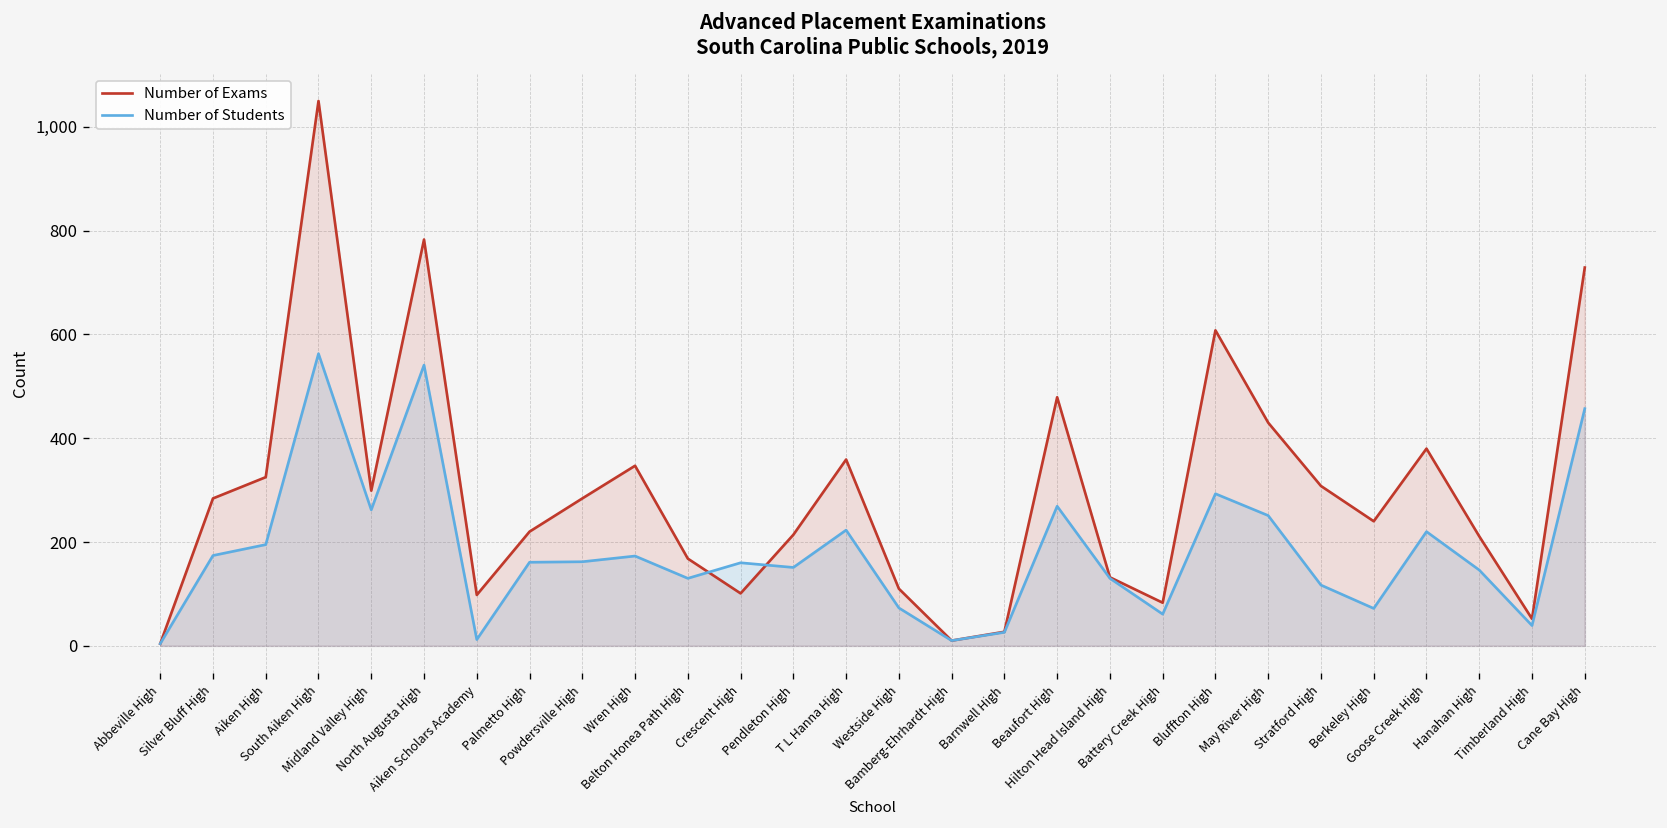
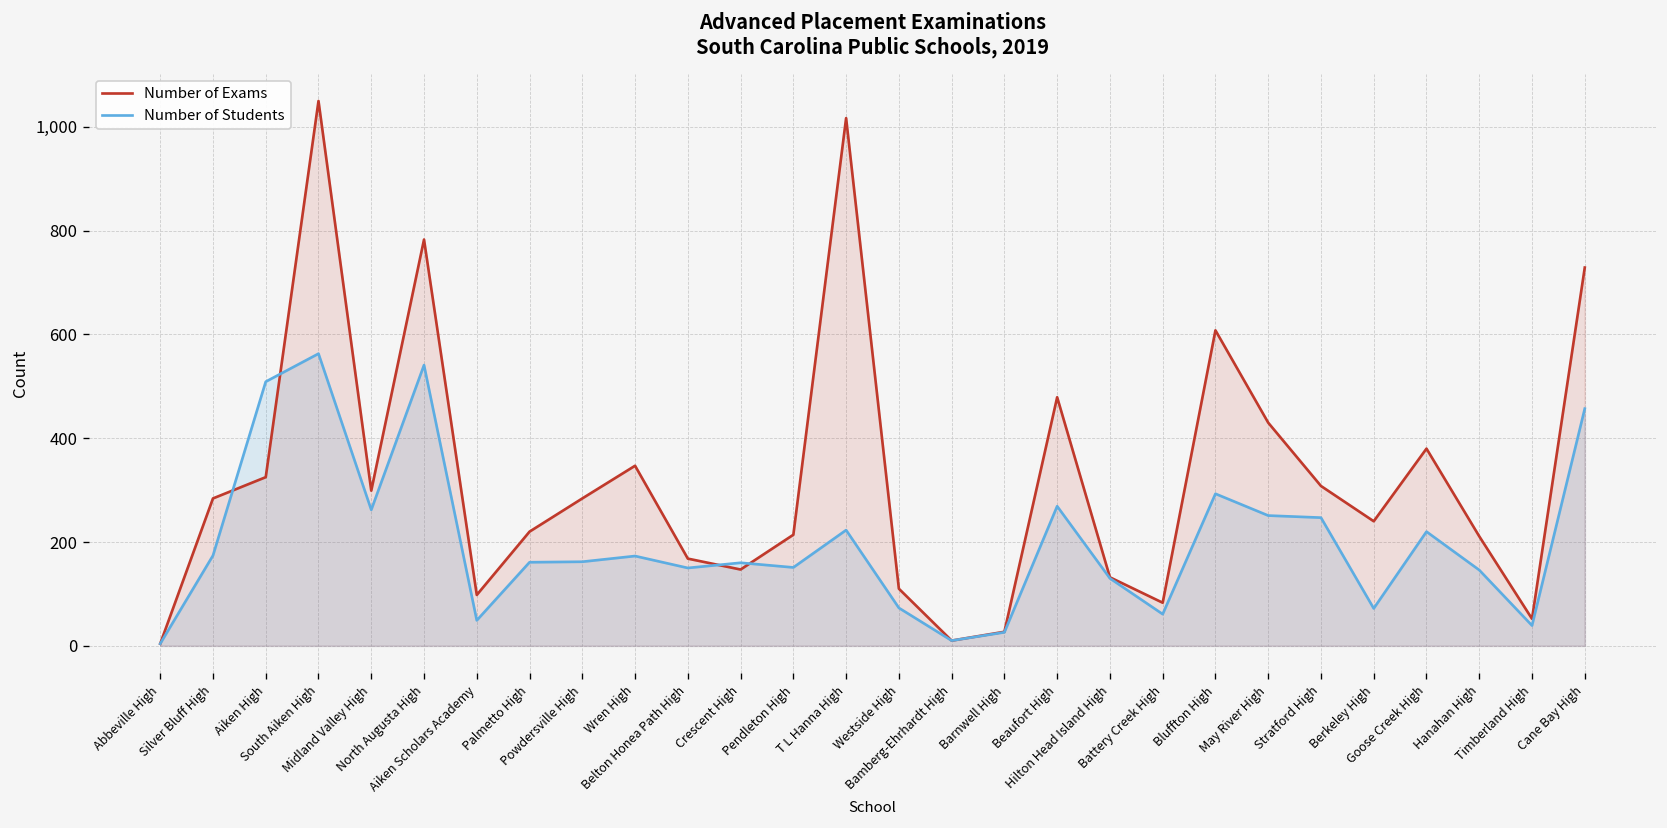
Number of Students, Aiken High: 200 -> 510
Number of Students, Aiken Scholars Academy: 10 -> 50
Number of Students, Belton Honea Path High: 130 -> 150
Number of Exams, Crescent High: 100 -> 150
Number of Exams, T L Hanna High: 360 -> 1,020
Number of Students, Stratford High: 120 -> 250
